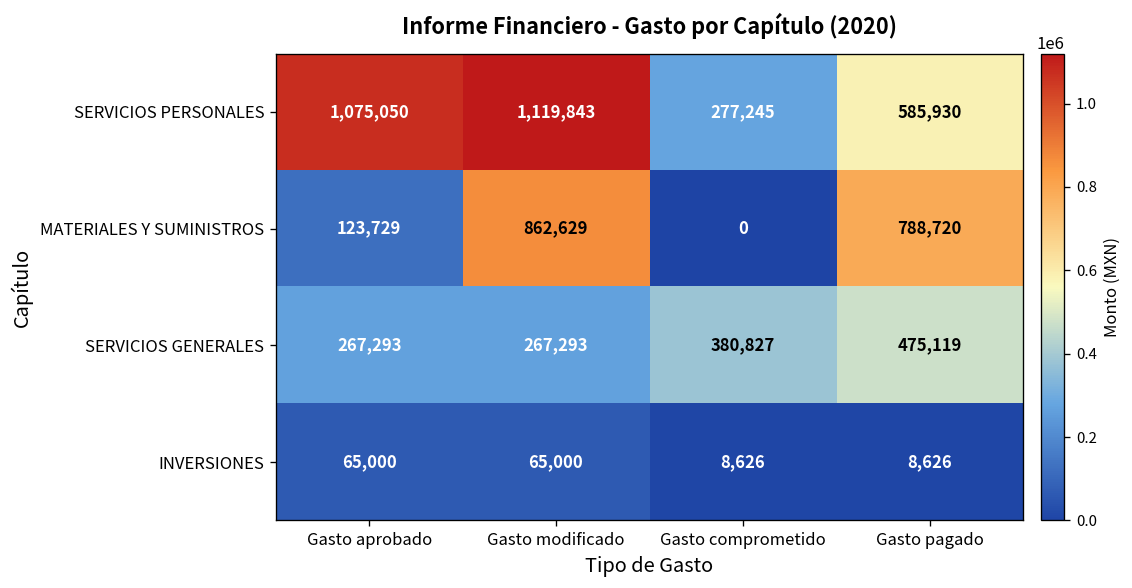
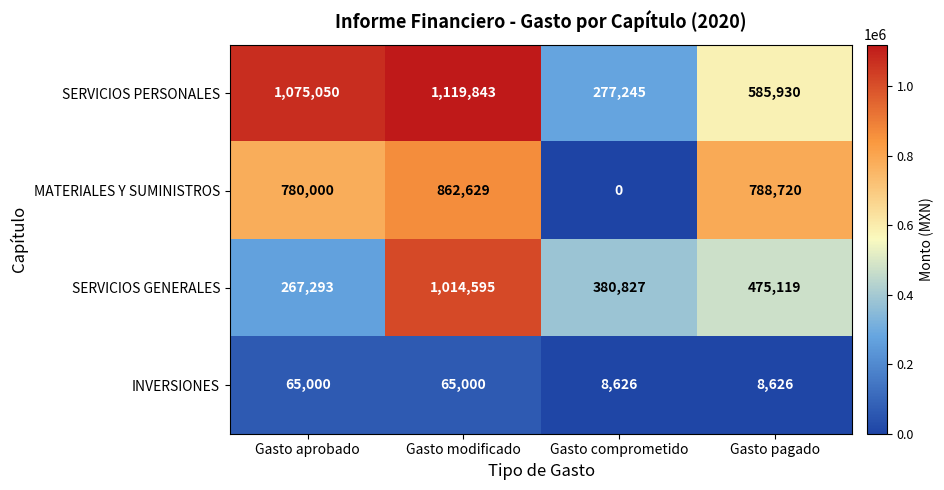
MATERIALES Y SUMINISTROS, Gasto aprobado: 123,729 -> 780,000
SERVICIOS GENERALES, Gasto modificado: 267,293 -> 1,014,595
